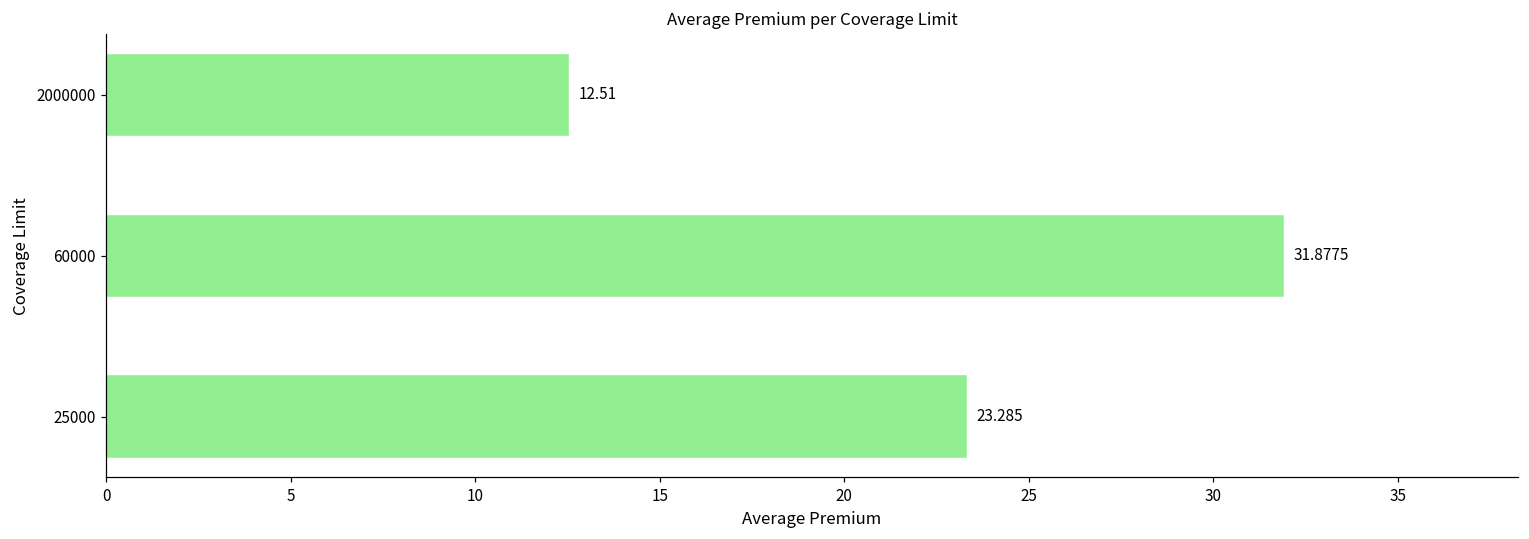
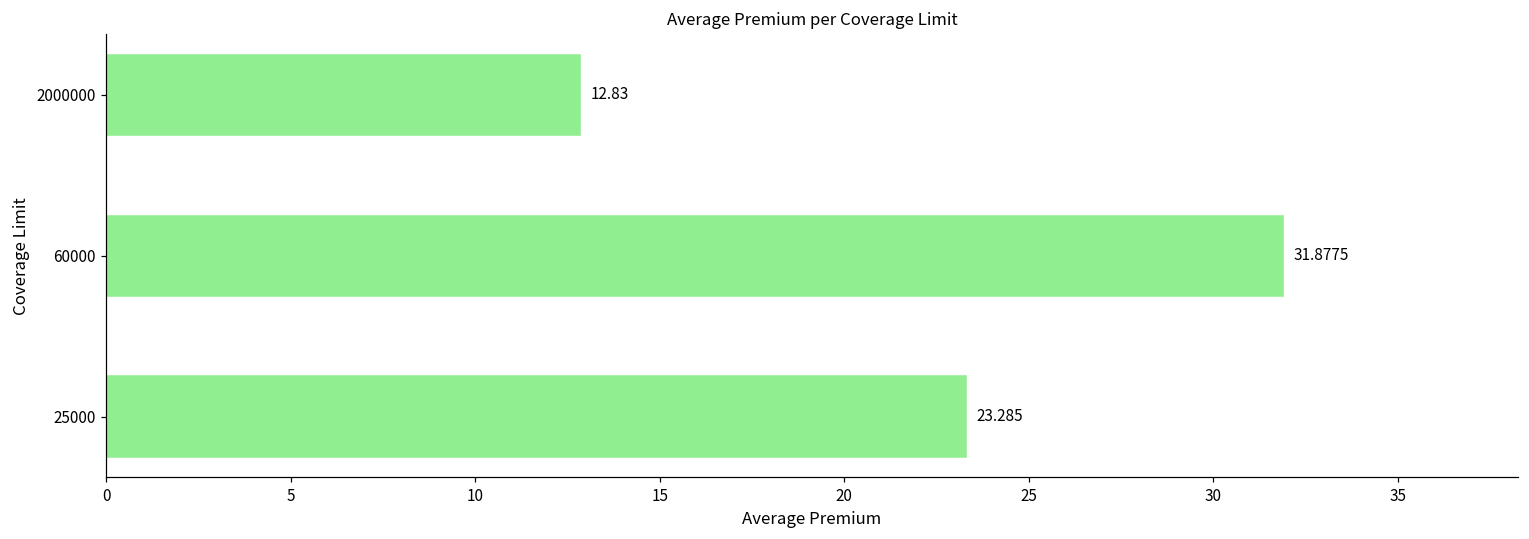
2000000: 12.51 -> 12.83
